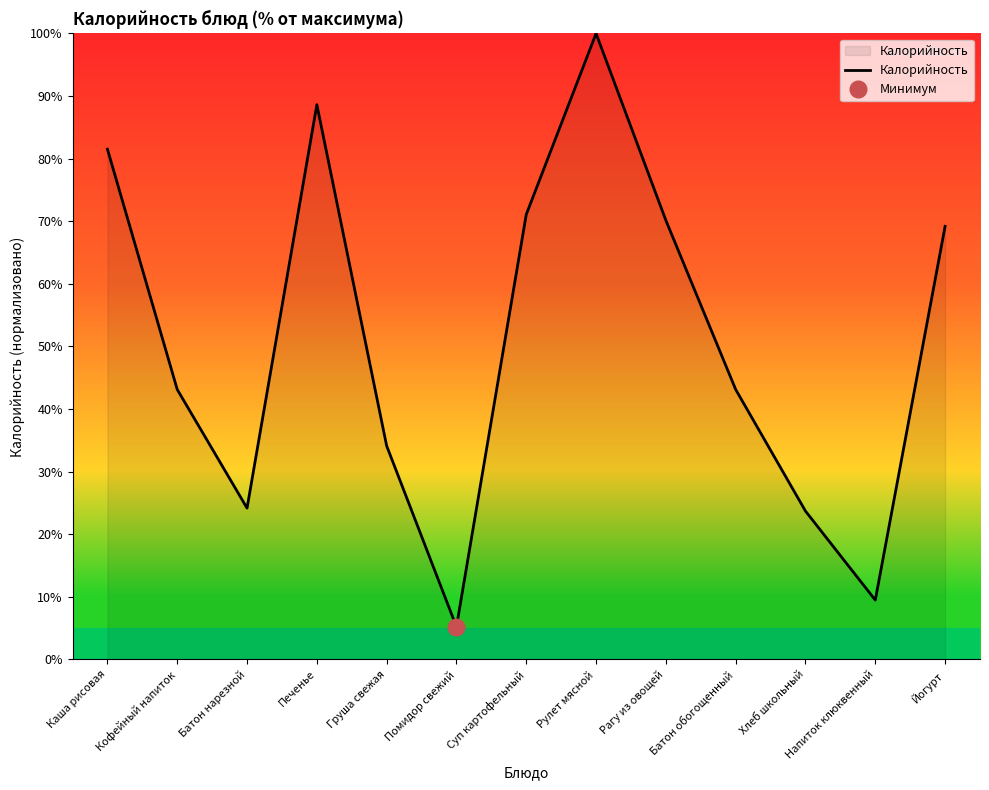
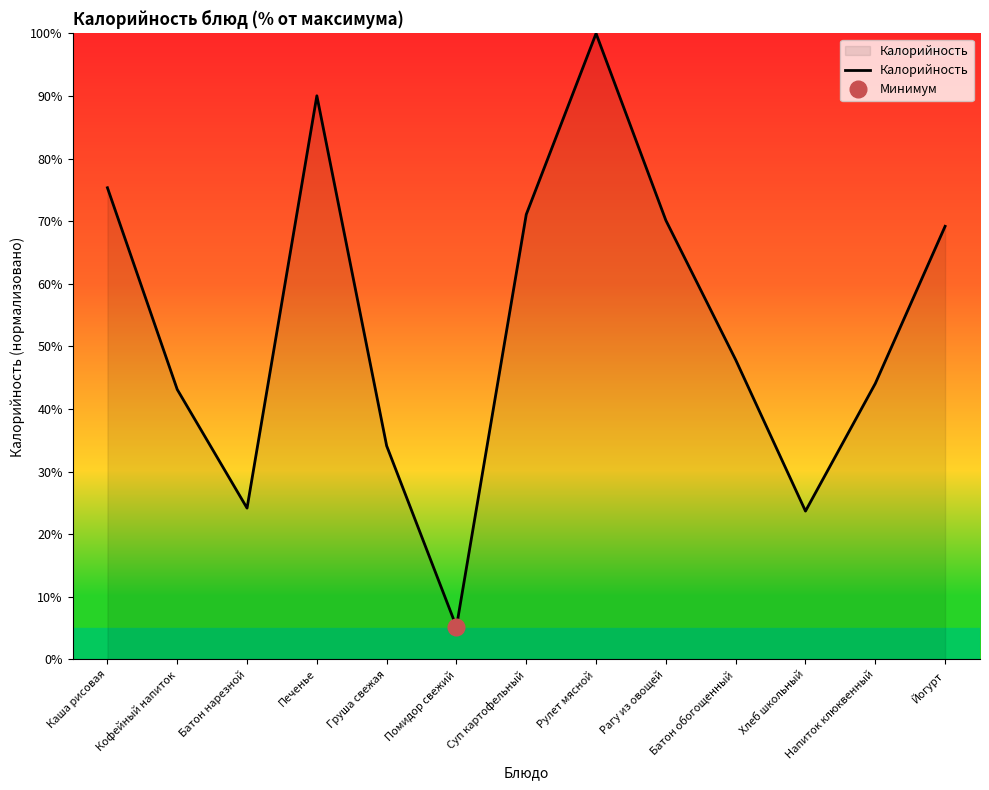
Калорийность, Каша рисовая: 82% -> 75%
Калорийность, Печенье: 89% -> 90%
Калорийность, Батон обогощенный: 43% -> 48%
Калорийность, Напиток клюквенный: 9% -> 44%
